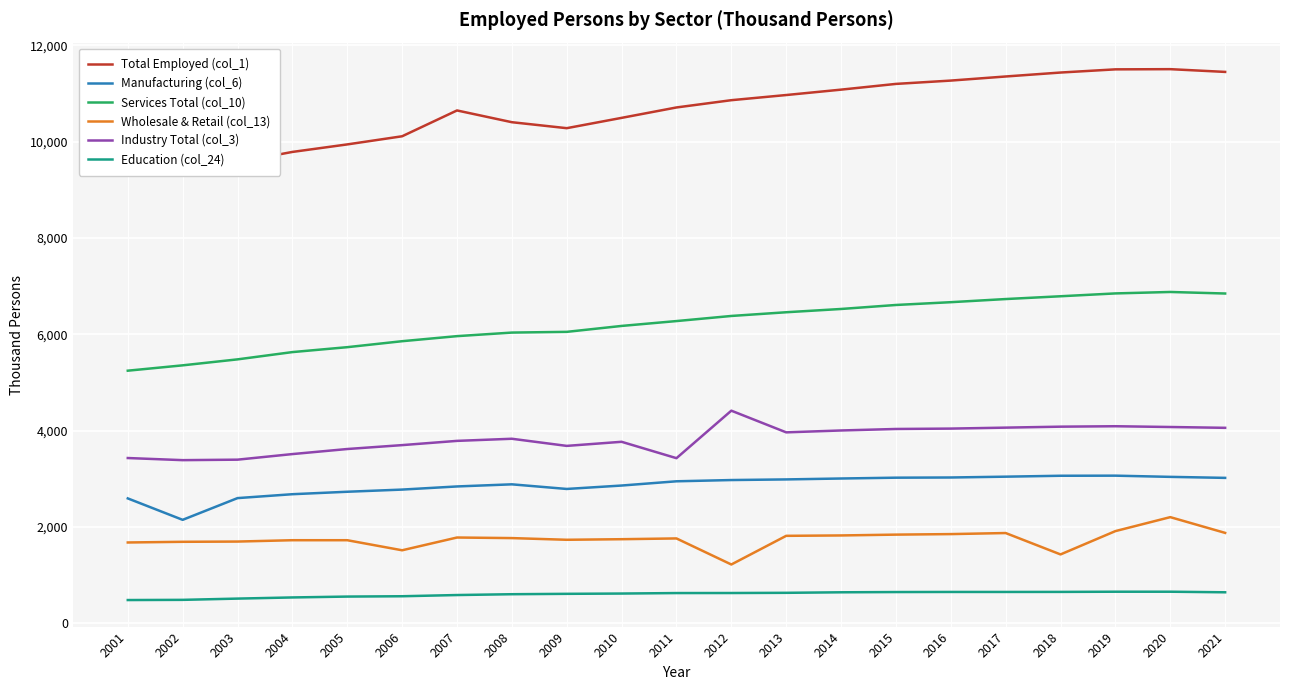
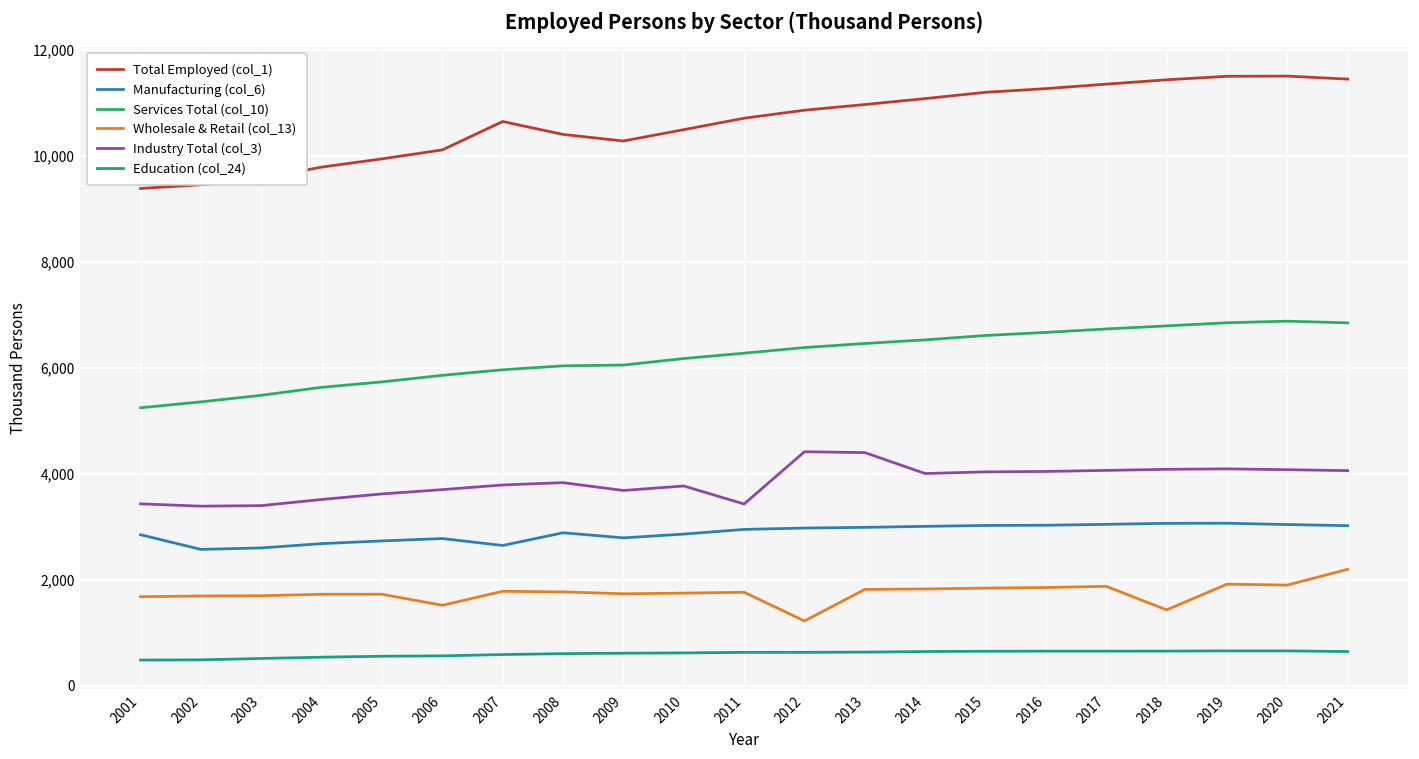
Manufacturing (col_6), 2001: 2,600 -> 2,800
Manufacturing (col_6), 2002: 2,100 -> 2,600
Manufacturing (col_6), 2007: 2,800 -> 2,600
Industry Total (col_3), 2013: 4,000 -> 4,400
Wholesale & Retail (col_13), 2020: 2,200 -> 1,900
Wholesale & Retail (col_13), 2021: 1,900 -> 2,200
